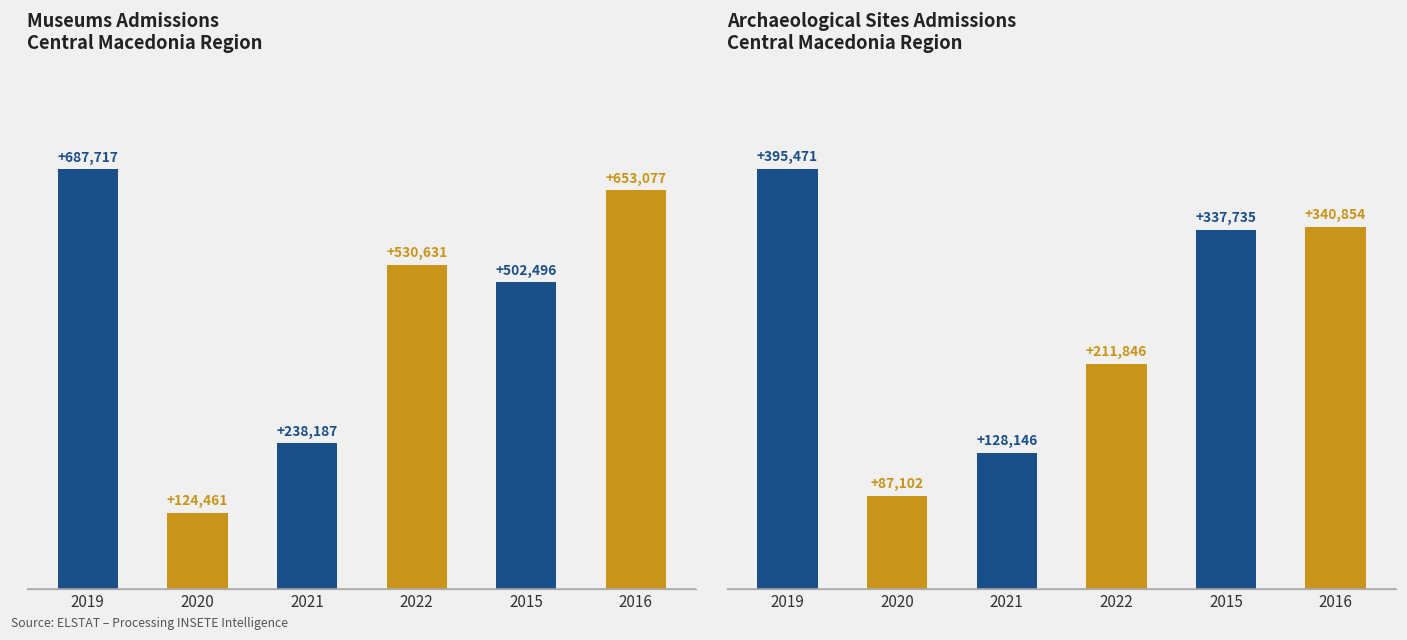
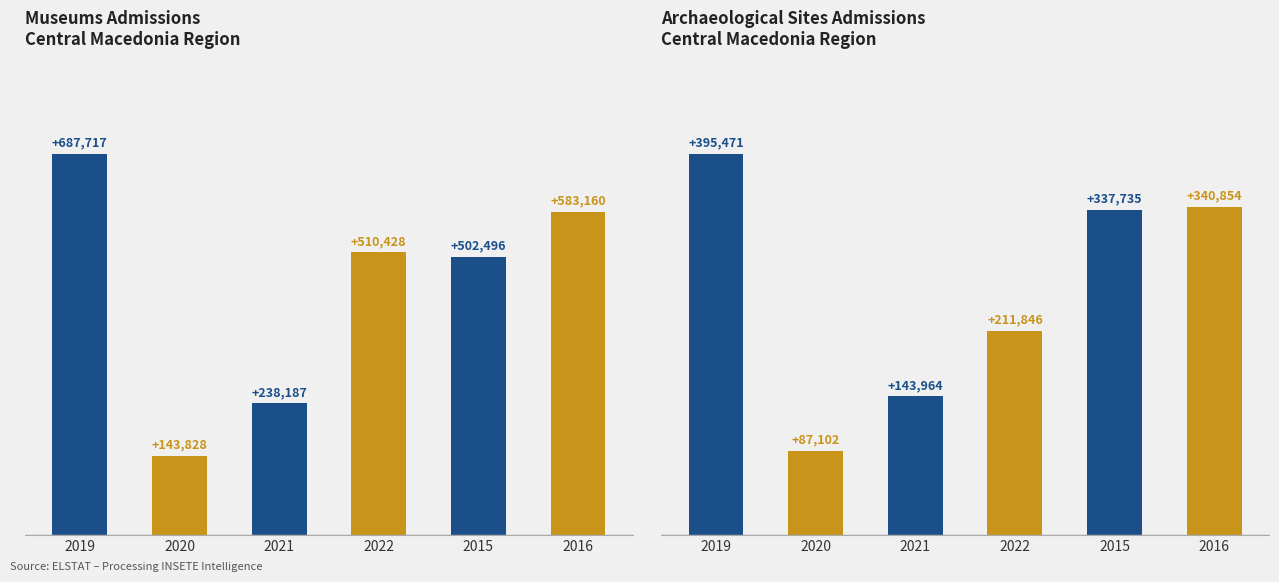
Museums Admissions Central Macedonia Region, 2020: +124,461 -> +143,828
Museums Admissions Central Macedonia Region, 2022: +530,631 -> +510,428
Museums Admissions Central Macedonia Region, 2016: +653,077 -> +583,160
Archaeological Sites Admissions Central Macedonia Region, 2021: +128,146 -> +143,964
